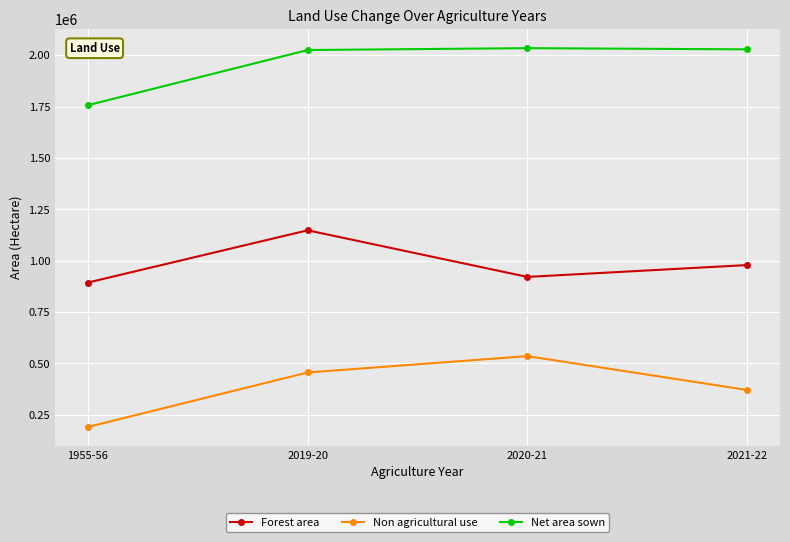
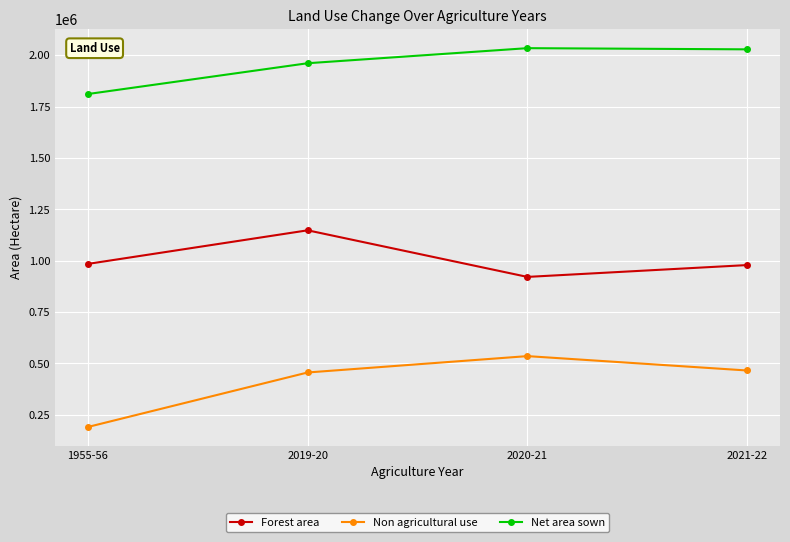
Forest area, 1955-56: 890000 -> 980000
Net area sown, 1955-56: 1760000 -> 1810000
Net area sown, 2019-20: 2030000 -> 1960000
Non agricultural use, 2021-22: 370000 -> 470000
